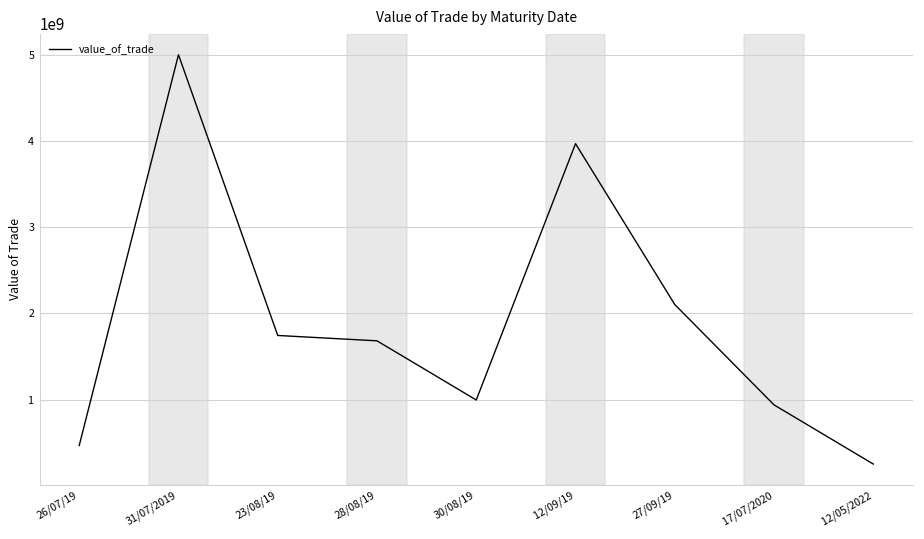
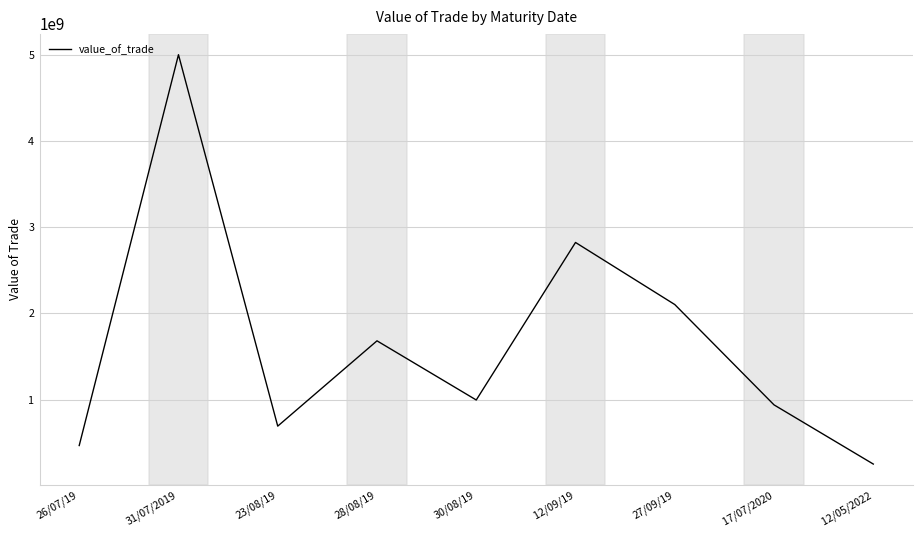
23/08/19: 1700000000 -> 700000000
12/09/19: 4000000000 -> 2800000000
